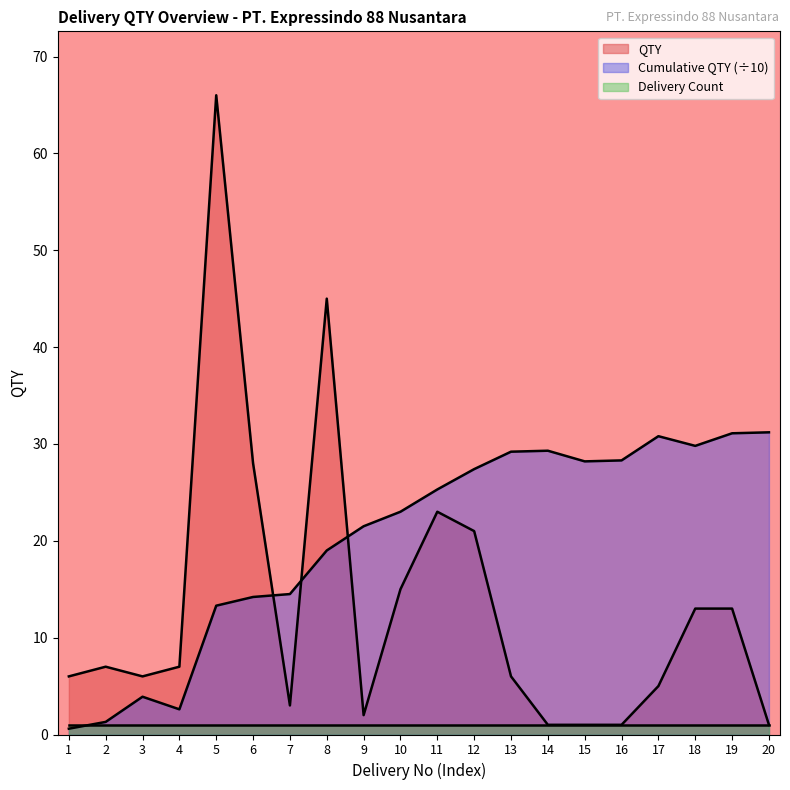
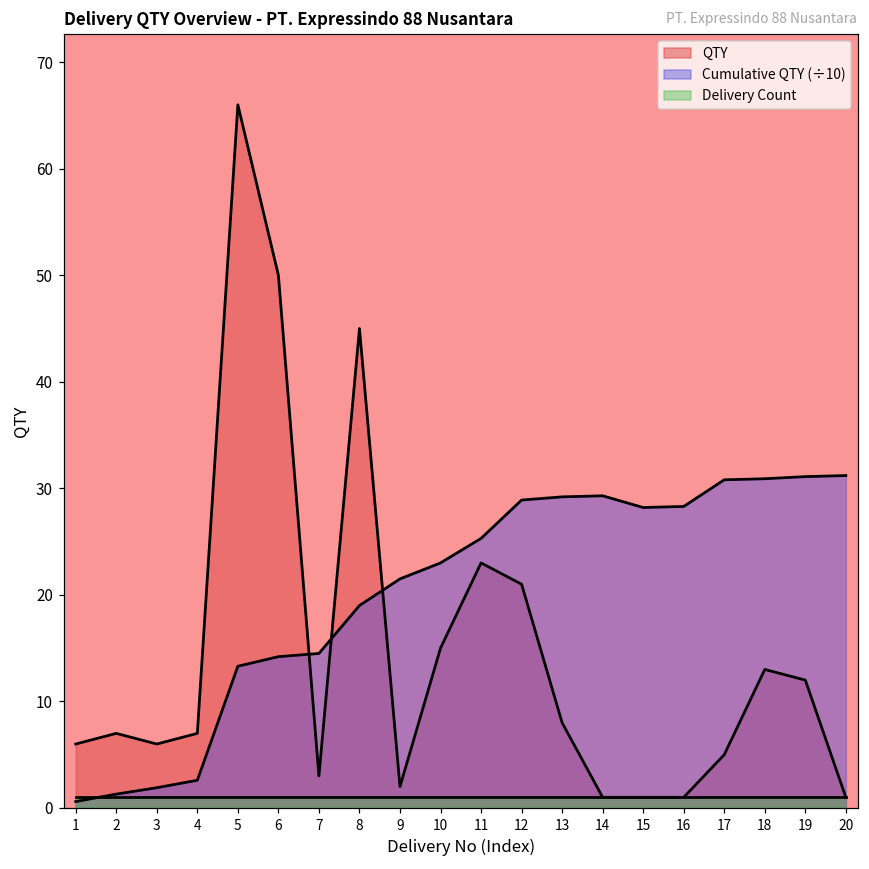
Cumulative QTY (÷10), 3: 4 -> 2
QTY, 6: 28 -> 50
Cumulative QTY (÷10), 12: 27 -> 29
QTY, 13: 6 -> 8
Cumulative QTY (÷10), 18: 30 -> 31
QTY, 19: 13 -> 12
